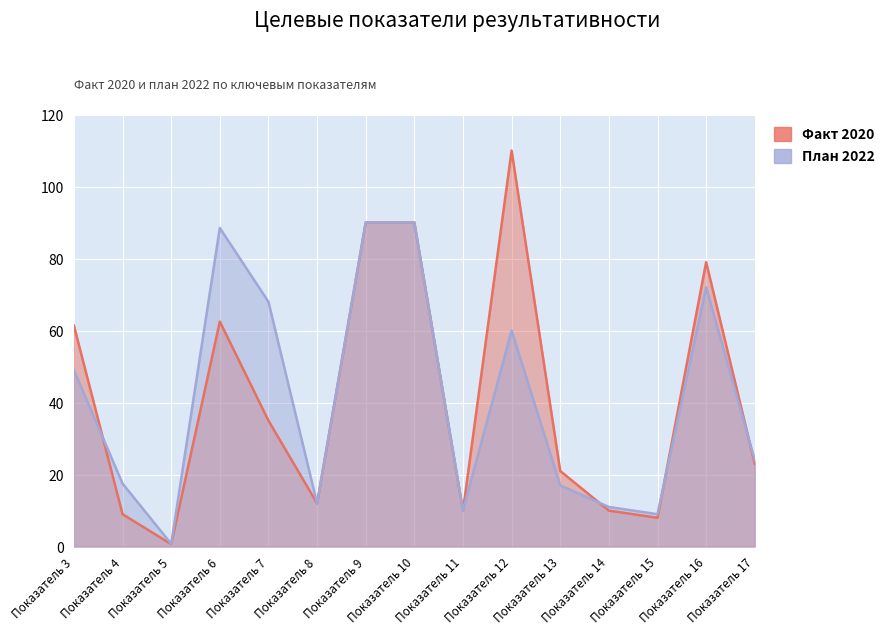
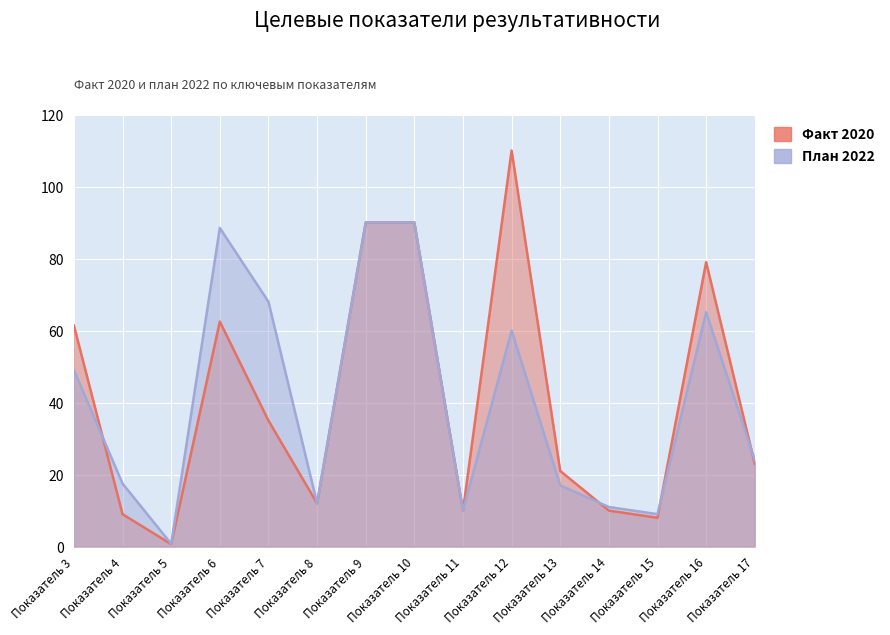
План 2022, Показатель 16: 72 -> 65
